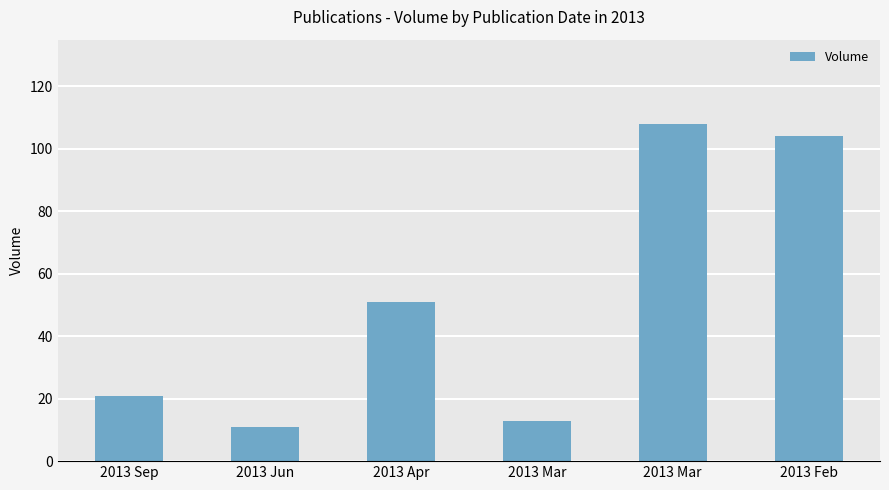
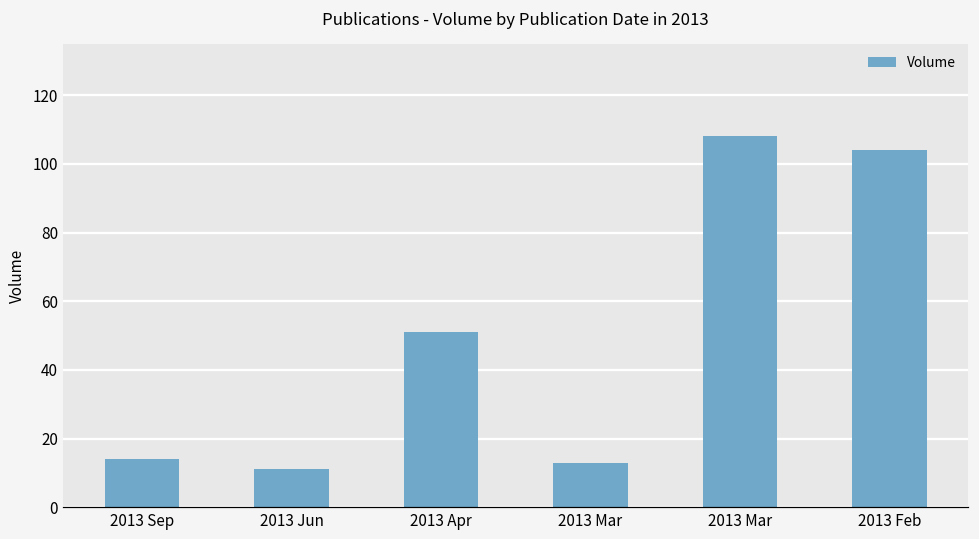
2013 Sep: 21 -> 14
